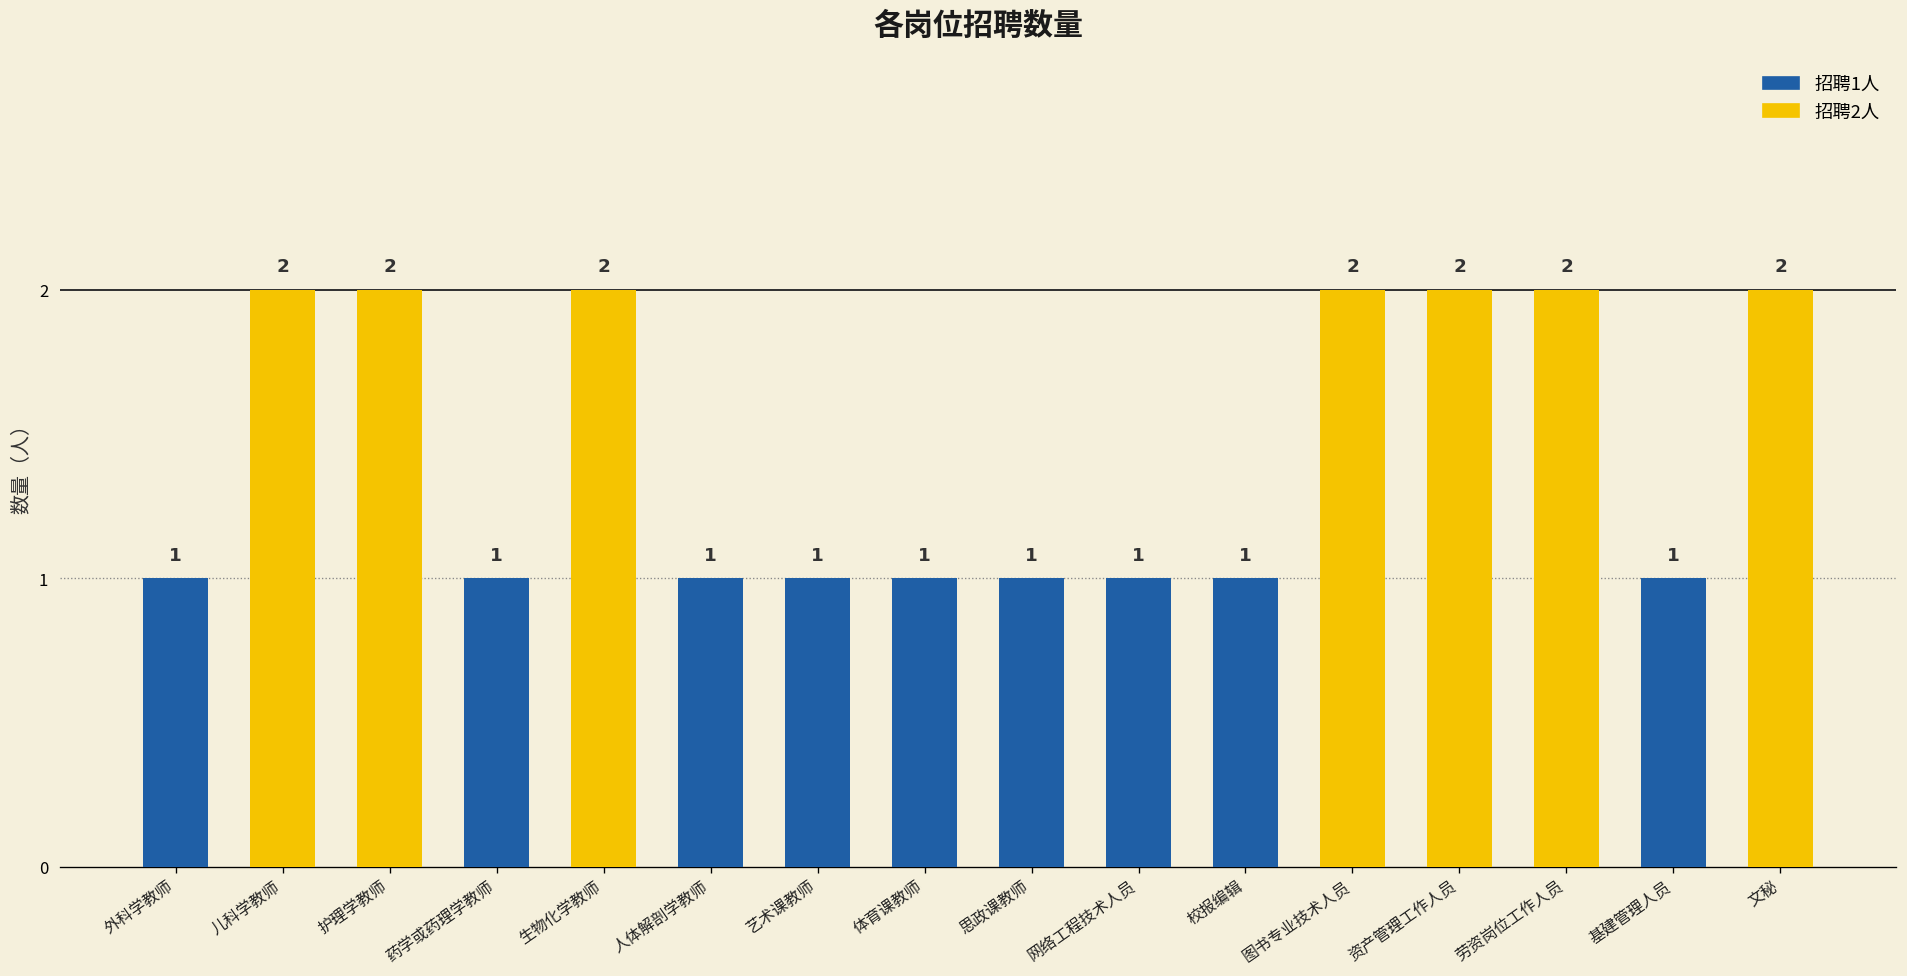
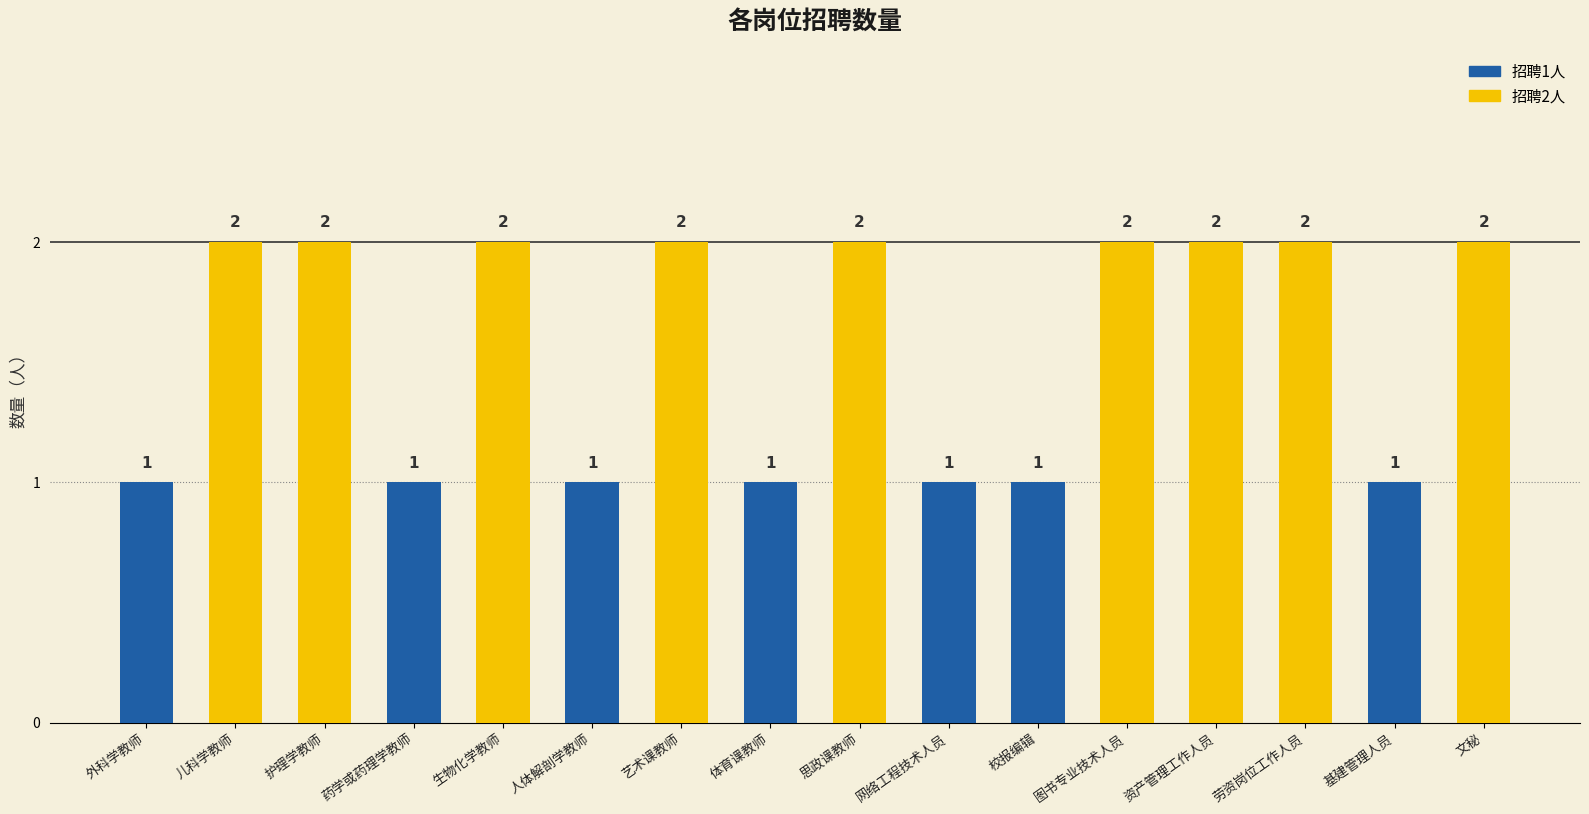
艺术课教师: 1 -> 2
思政课教师: 1 -> 2
